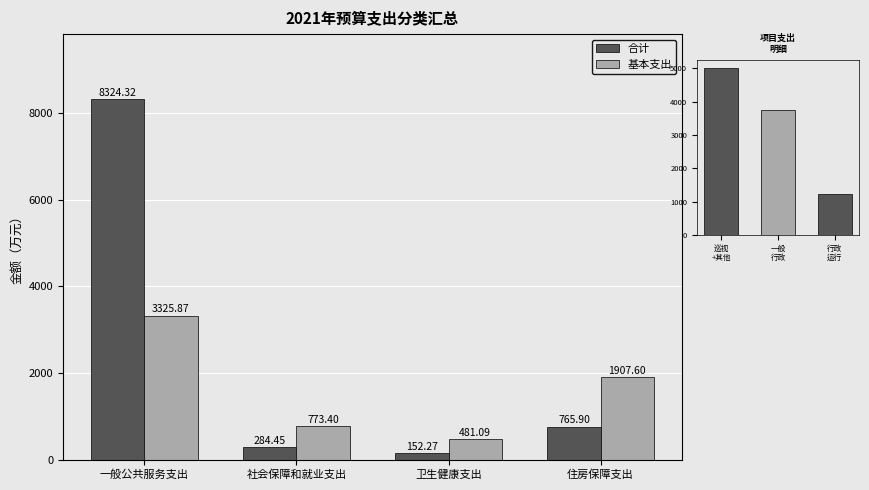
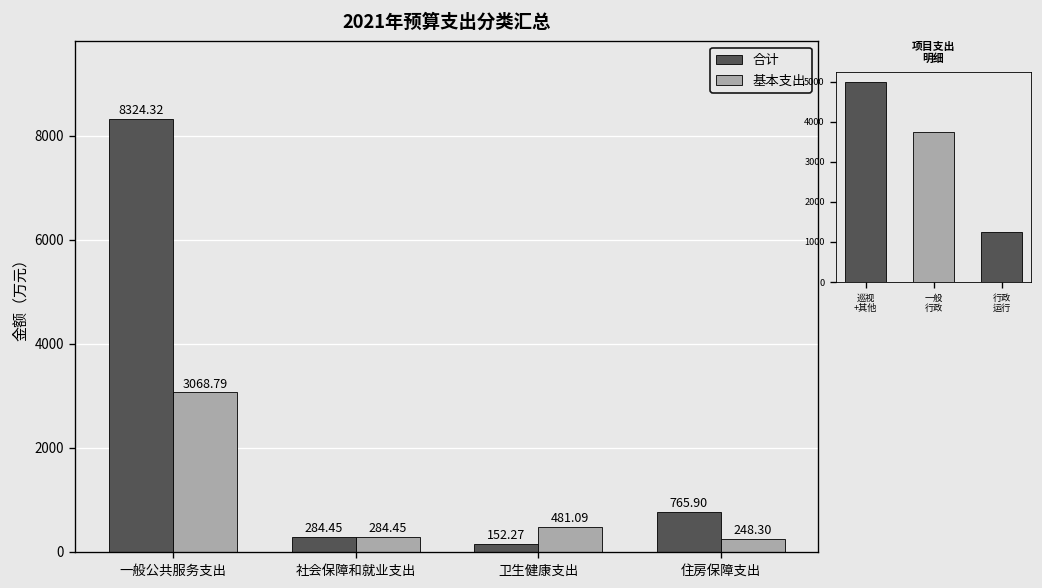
2021年预算支出分类汇总, 基本支出, 一般公共服务支出: 3325.87 -> 3068.79
2021年预算支出分类汇总, 基本支出, 社会保障和就业支出: 773.40 -> 284.45
2021年预算支出分类汇总, 基本支出, 住房保障支出: 1907.60 -> 248.30
